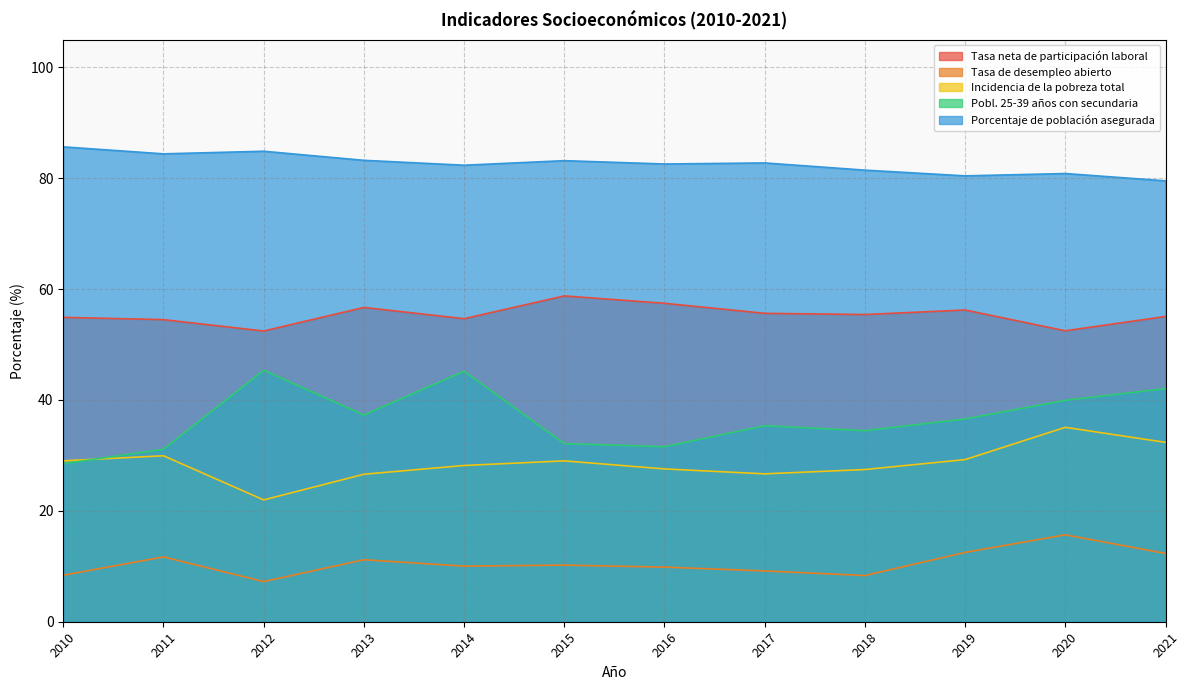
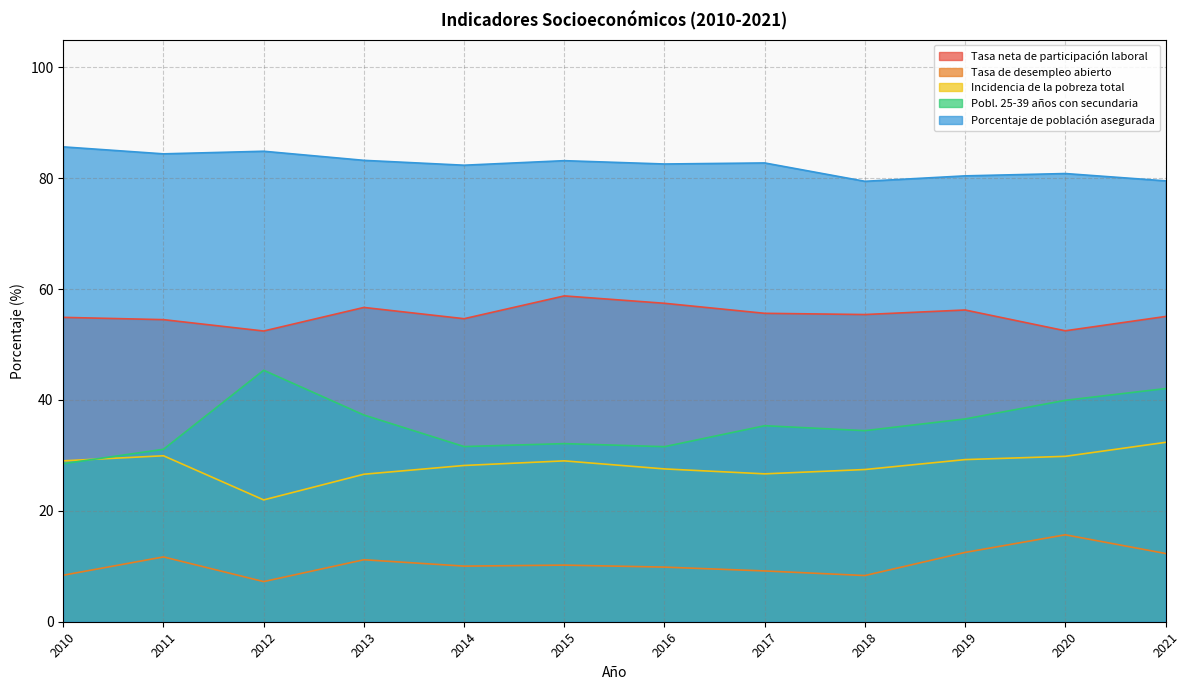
Pobl. 25-39 años con secundaria, 2014: 45 -> 32
Porcentaje de población asegurada, 2018: 81 -> 79
Incidencia de la pobreza total, 2020: 35 -> 30
